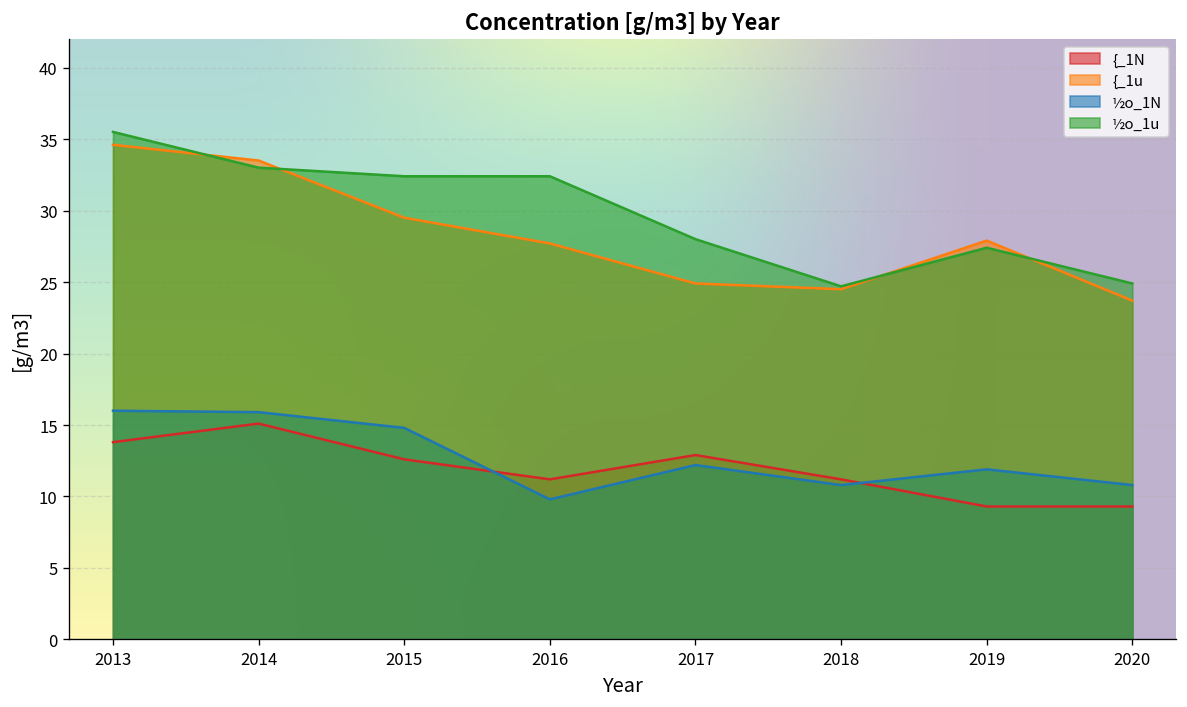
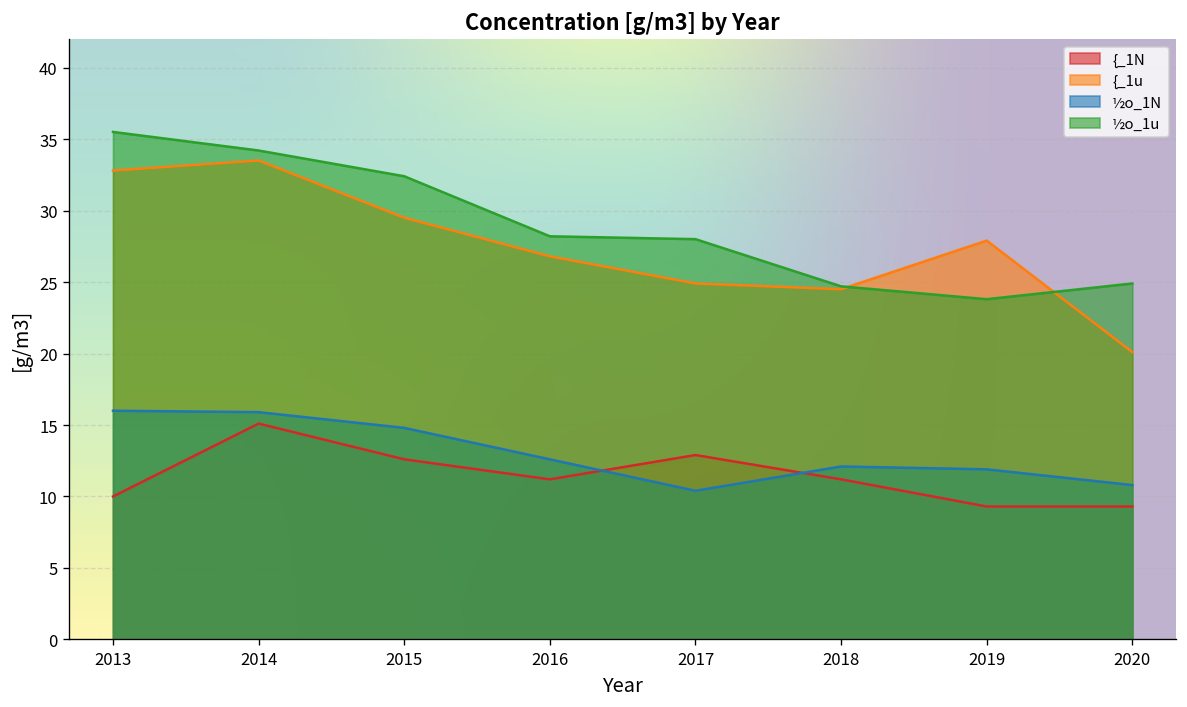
{_1N, 2013: 13.8 -> 10.0
{_1u, 2013: 34.6 -> 32.8
½o_1u, 2014: 33.0 -> 34.2
{_1u, 2016: 27.7 -> 26.8
½o_1N, 2016: 9.8 -> 12.6
½o_1u, 2016: 32.4 -> 28.2
½o_1N, 2017: 12.2 -> 10.4
½o_1N, 2018: 10.8 -> 12.1
½o_1u, 2019: 27.4 -> 23.8
{_1u, 2020: 23.7 -> 20.1
